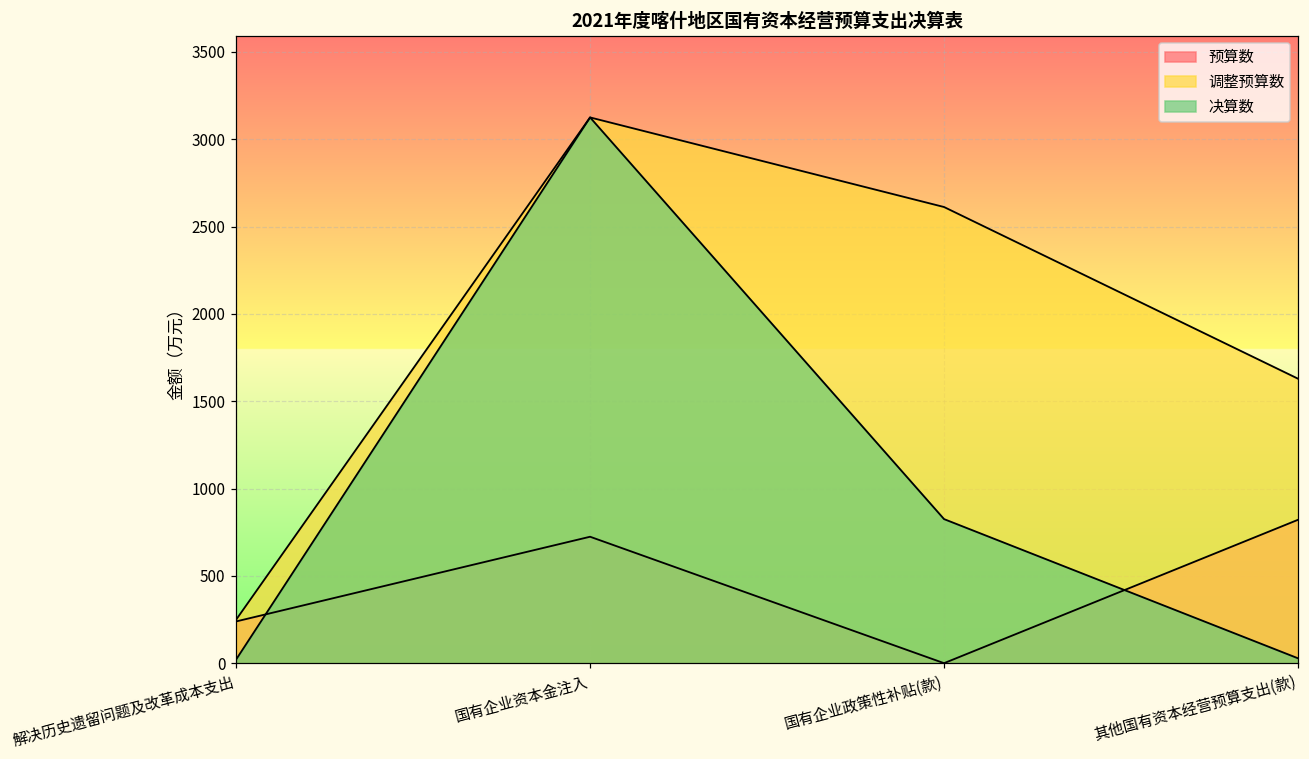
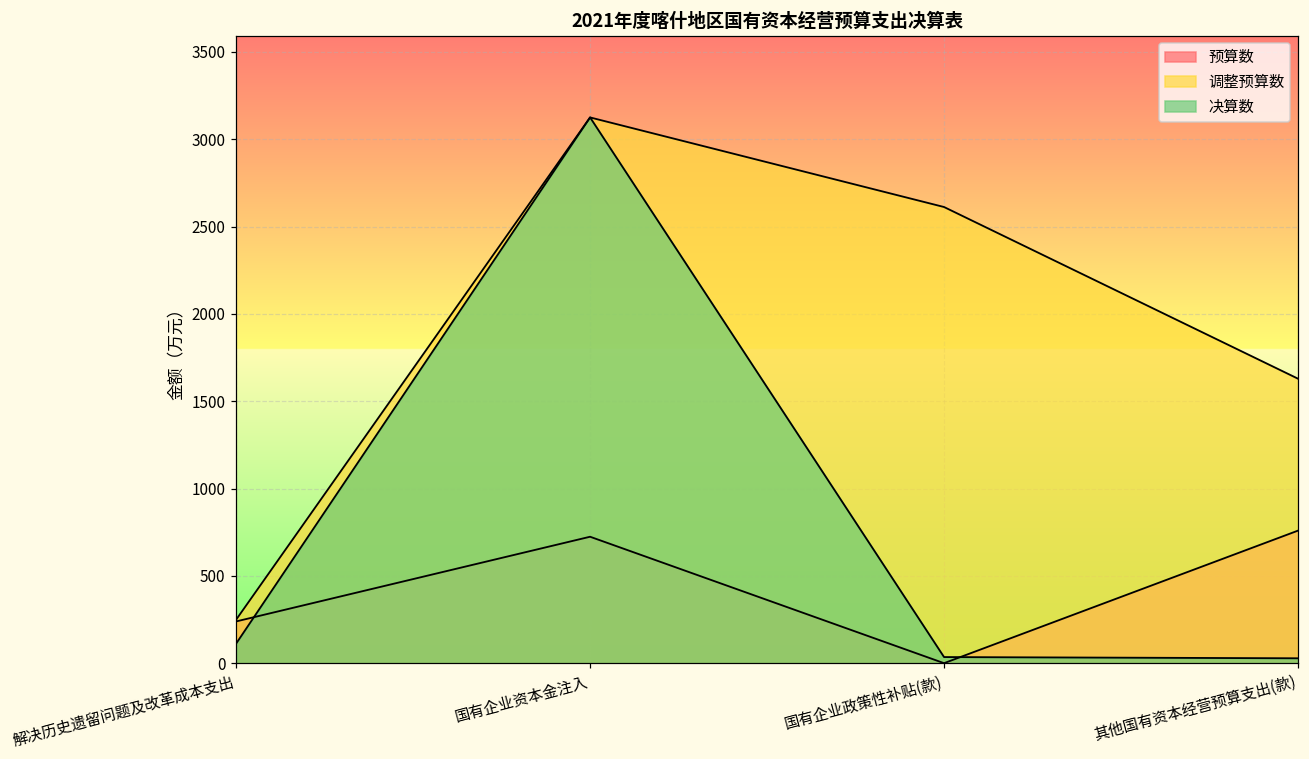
决算数, 解决历史遗留问题及改革成本支出: 20 -> 110
决算数, 国有企业政策性补贴(款): 830 -> 40
预算数, 其他国有资本经营预算支出(款): 820 -> 760
